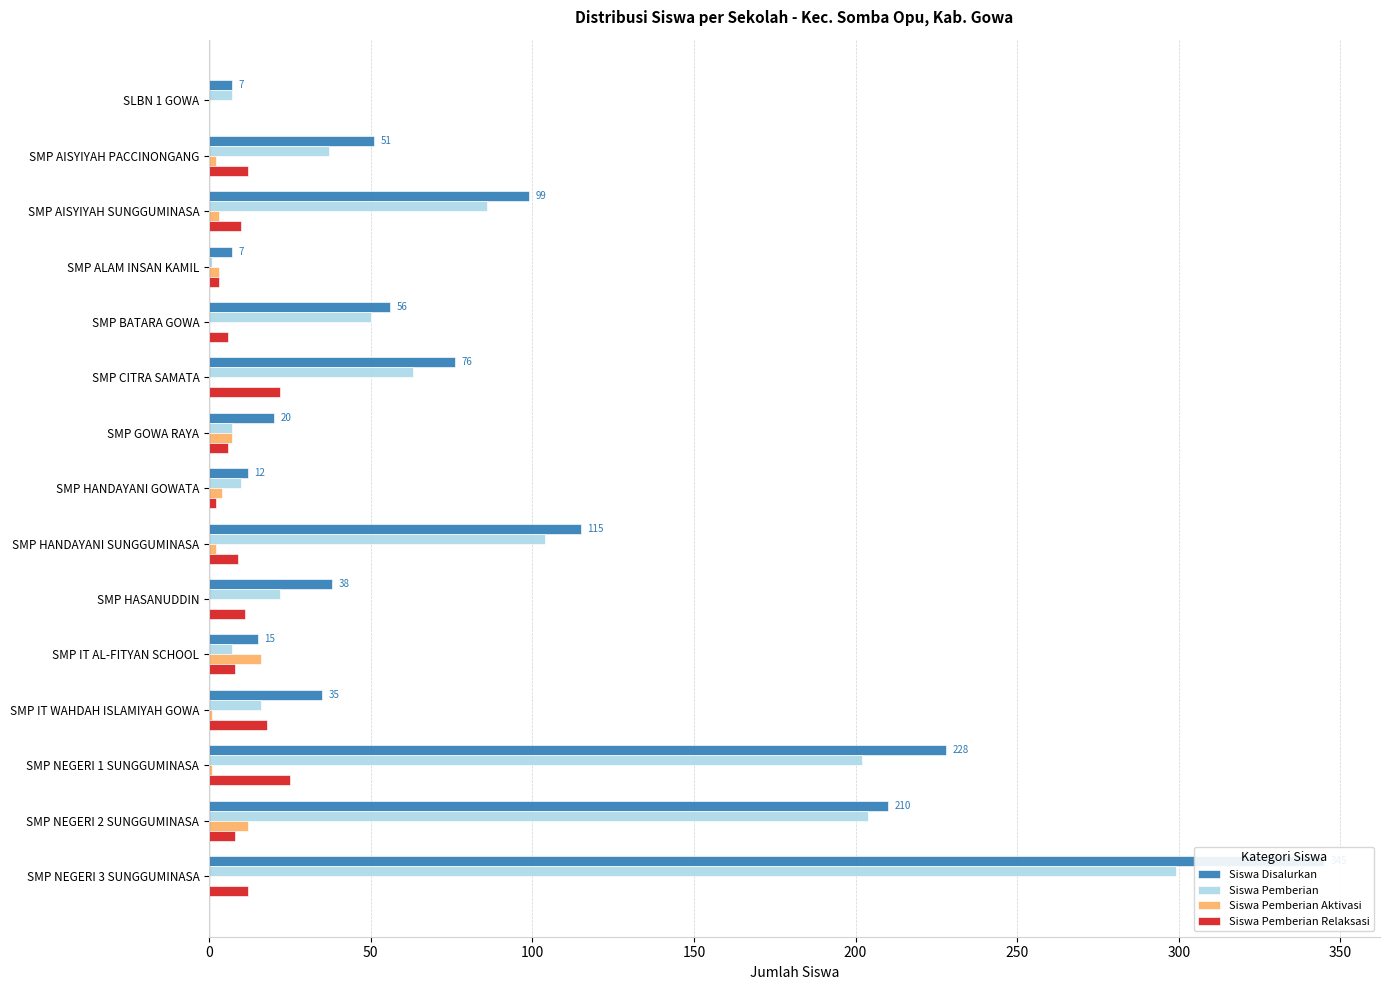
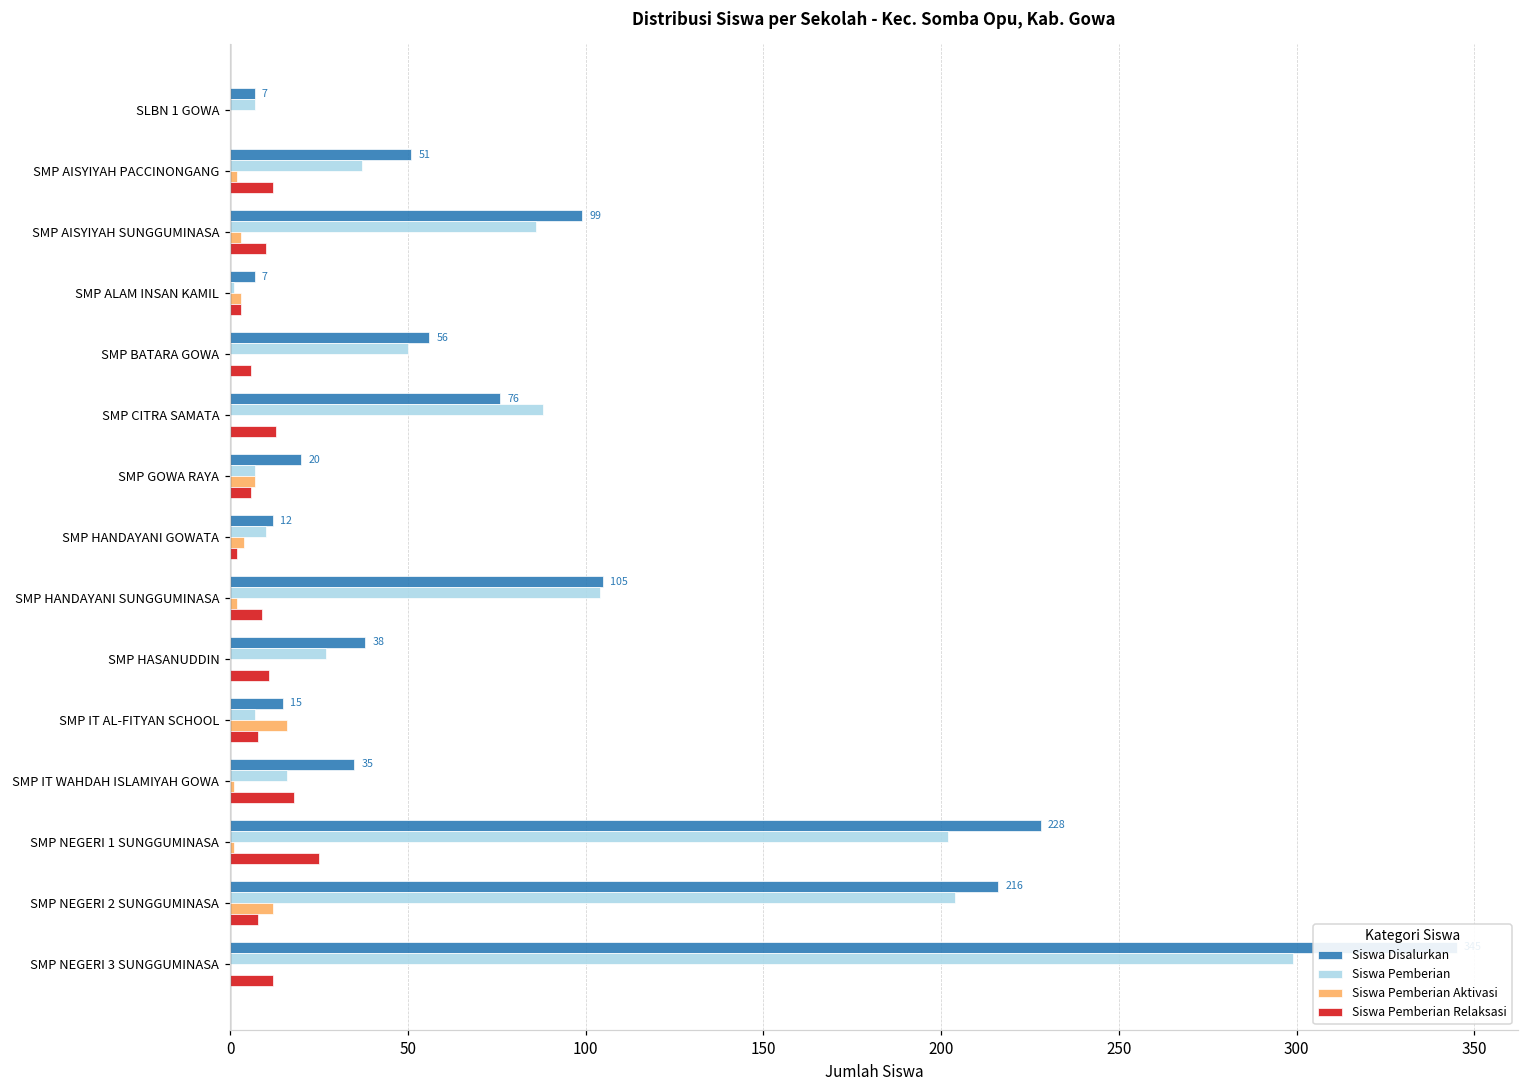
Siswa Pemberian, SMP CITRA SAMATA: 63 -> 88
Siswa Pemberian Relaksasi, SMP CITRA SAMATA: 22 -> 13
Siswa Disalurkan, SMP HANDAYANI SUNGGUMINASA: 115 -> 105
Siswa Pemberian, SMP HASANUDDIN: 22 -> 27
Siswa Disalurkan, SMP NEGERI 2 SUNGGUMINASA: 210 -> 216
